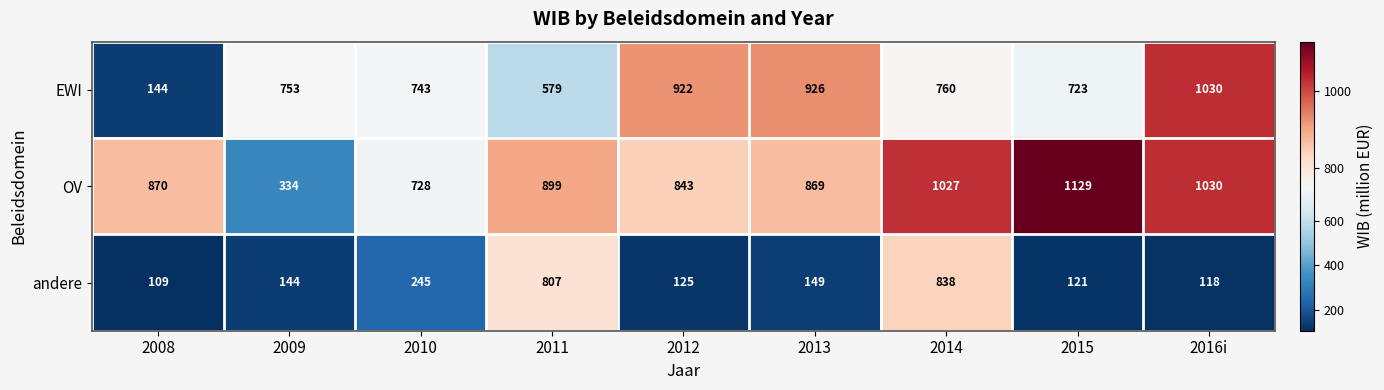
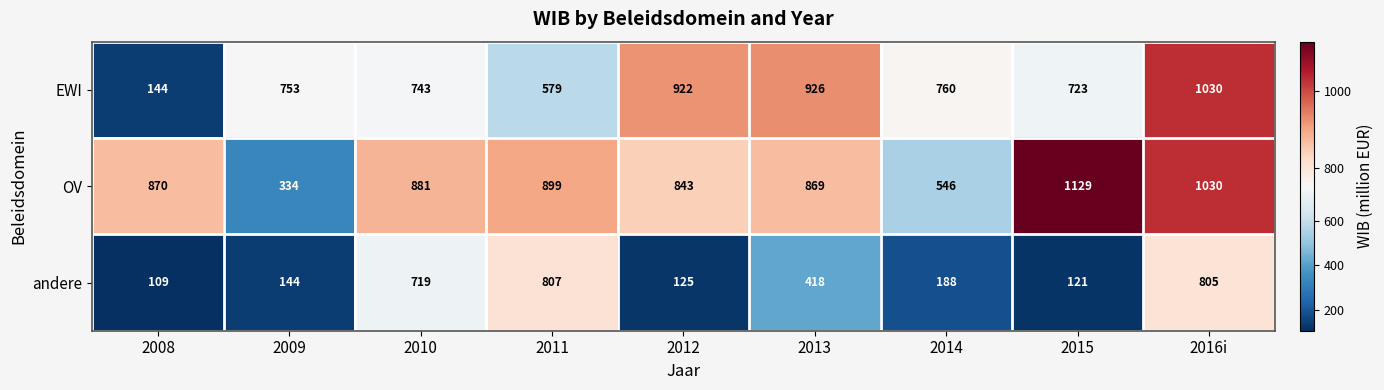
OV, 2010: 728 -> 881
OV, 2014: 1027 -> 546
andere, 2010: 245 -> 719
andere, 2013: 149 -> 418
andere, 2014: 838 -> 188
andere, 2016i: 118 -> 805
